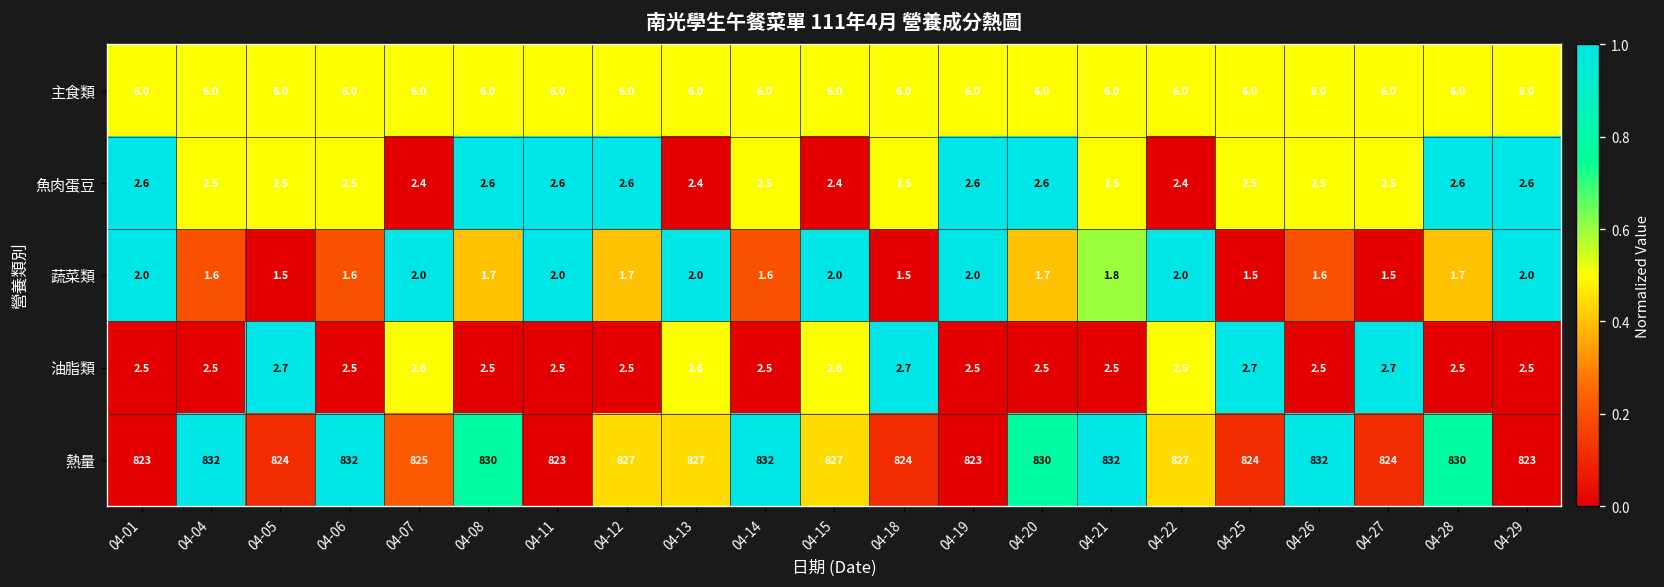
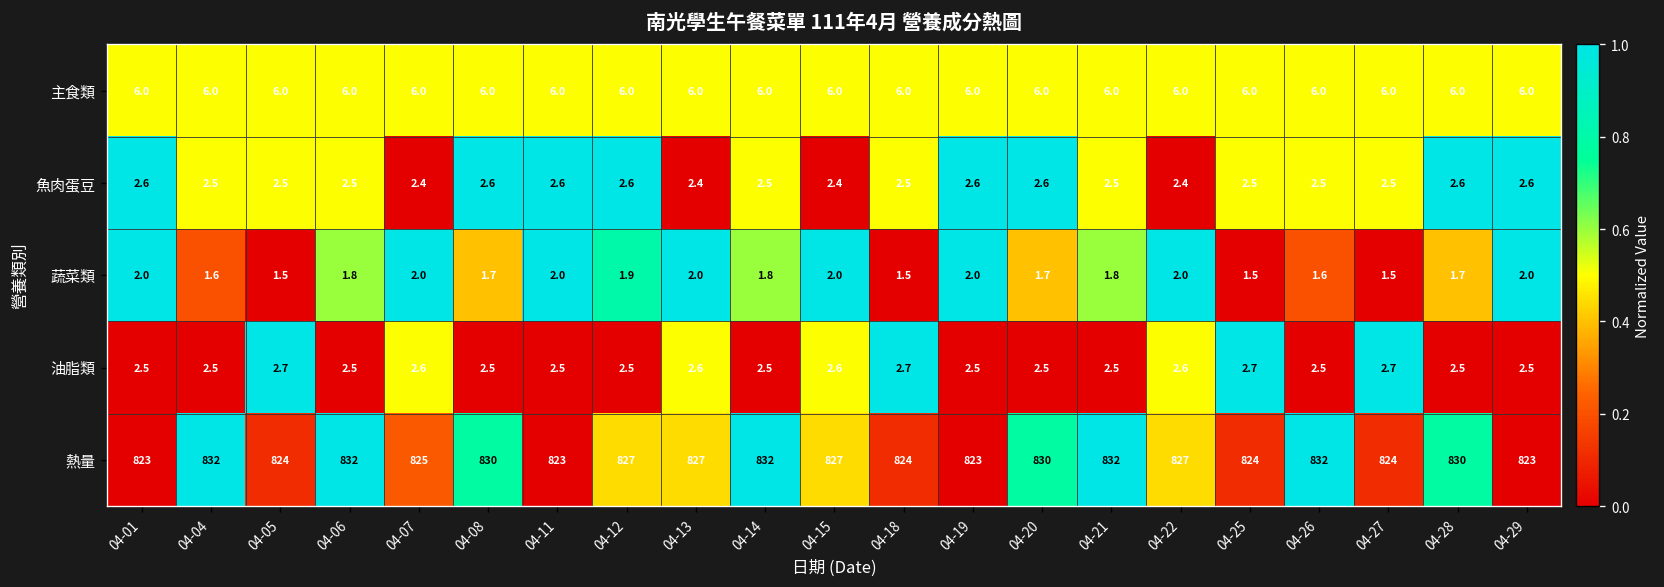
蔬菜類, 04-06: 1.6 -> 1.8
蔬菜類, 04-12: 1.7 -> 1.9
蔬菜類, 04-14: 1.6 -> 1.8
